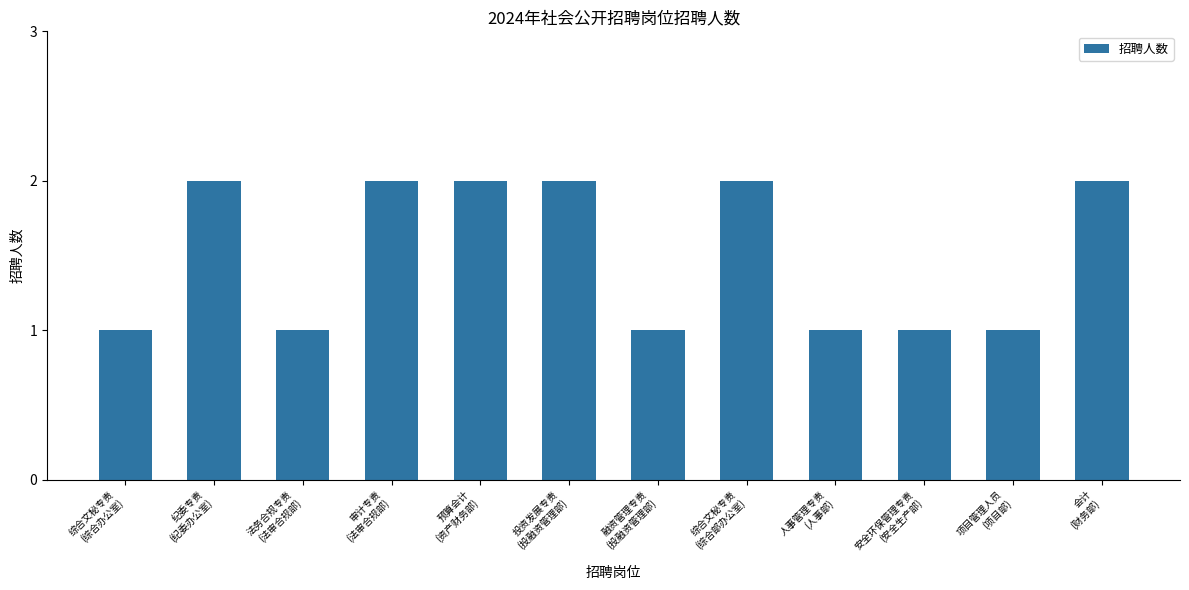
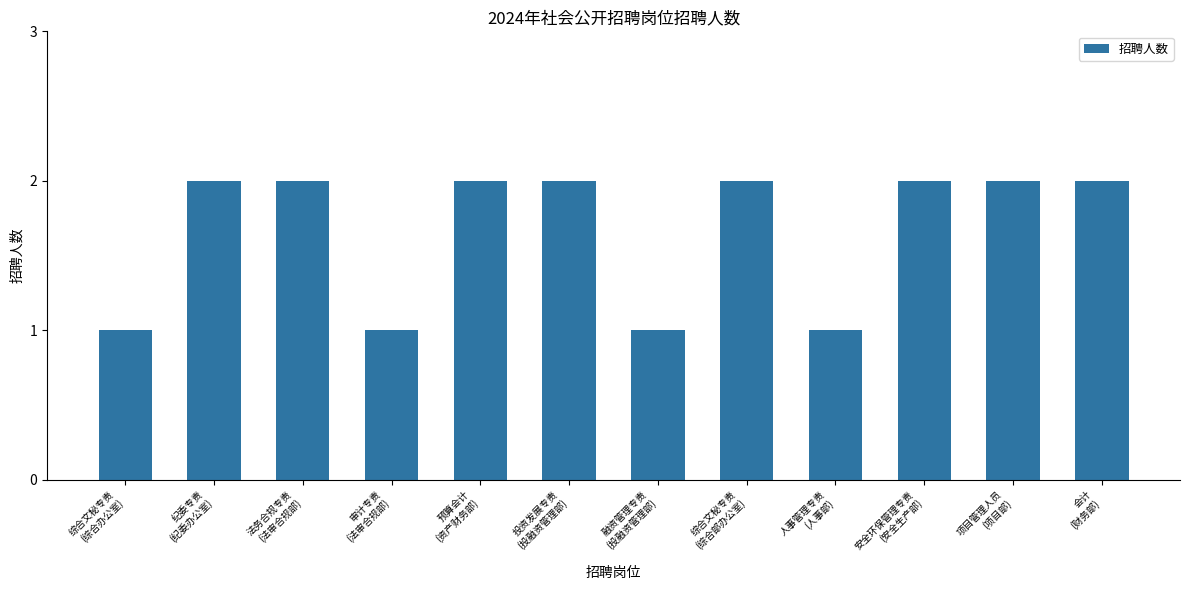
法务合规专责 (法审合规部): 1 -> 2
审计专责 (法审合规部): 2 -> 1
安全环保管理专责 (安全生产部): 1 -> 2
项目管理人员 (项目部): 1 -> 2
